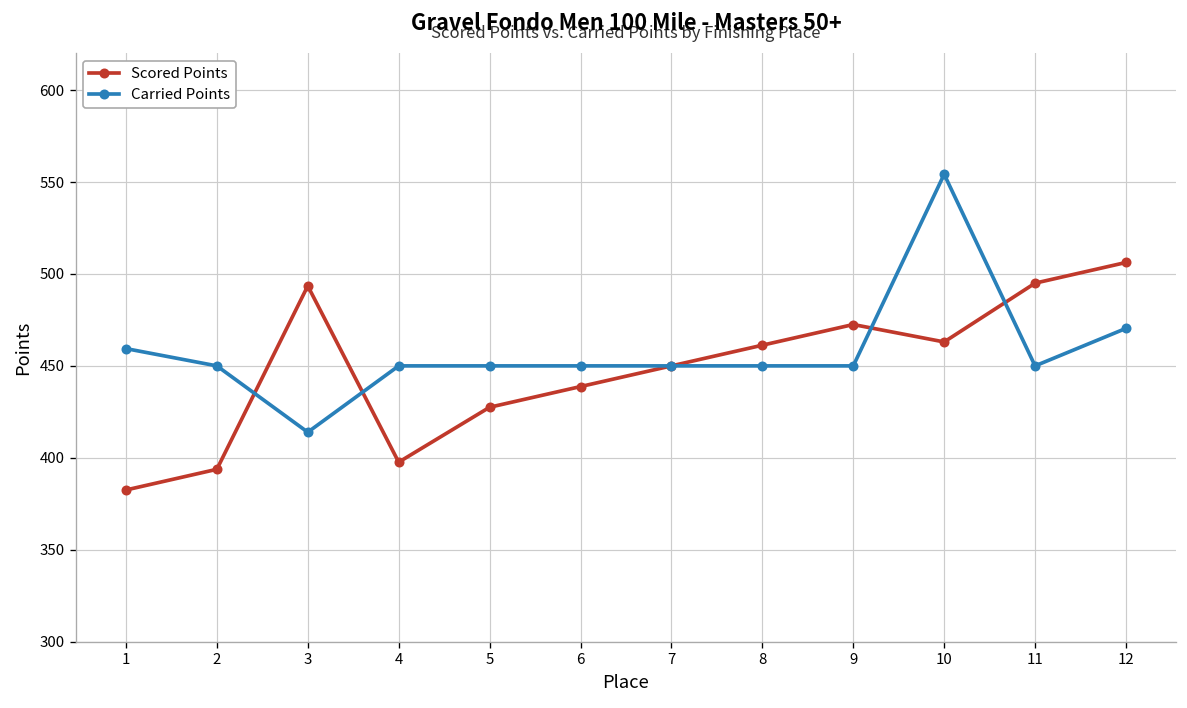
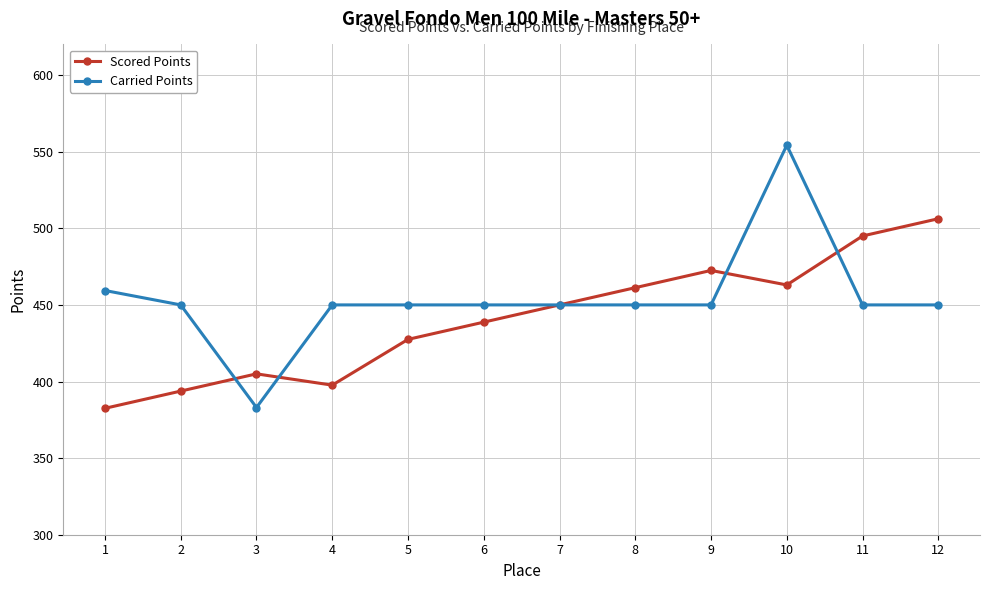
Scored Points, 3: 494 -> 405
Carried Points, 3: 414 -> 383
Carried Points, 12: 470 -> 450
